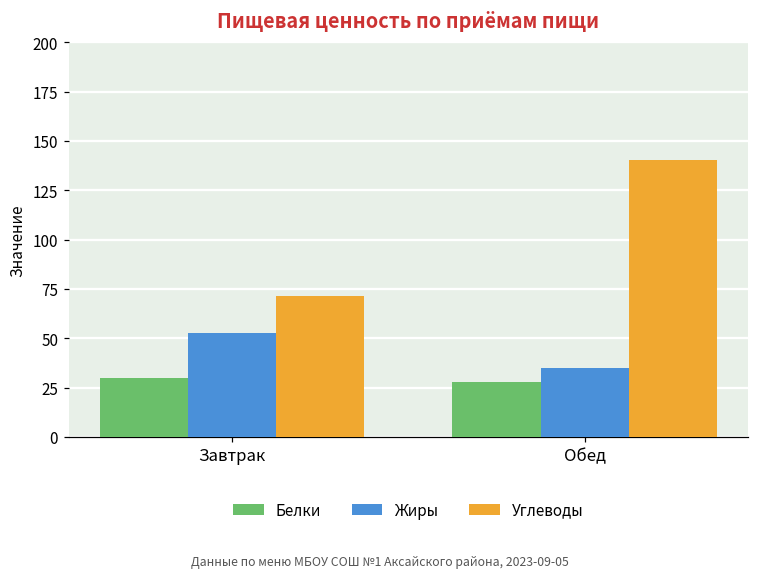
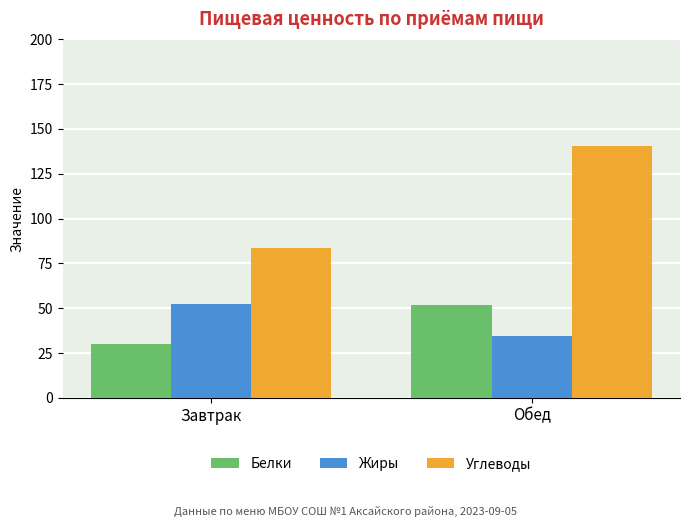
Углеводы, Завтрак: 71 -> 84
Белки, Обед: 28 -> 52
